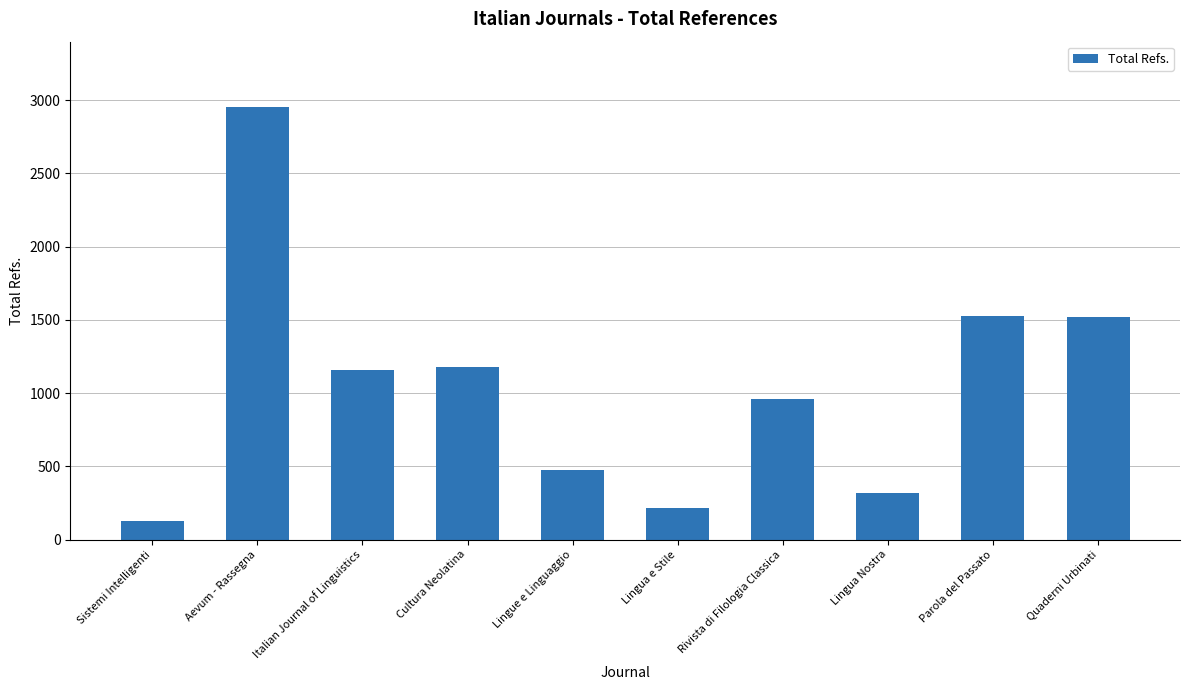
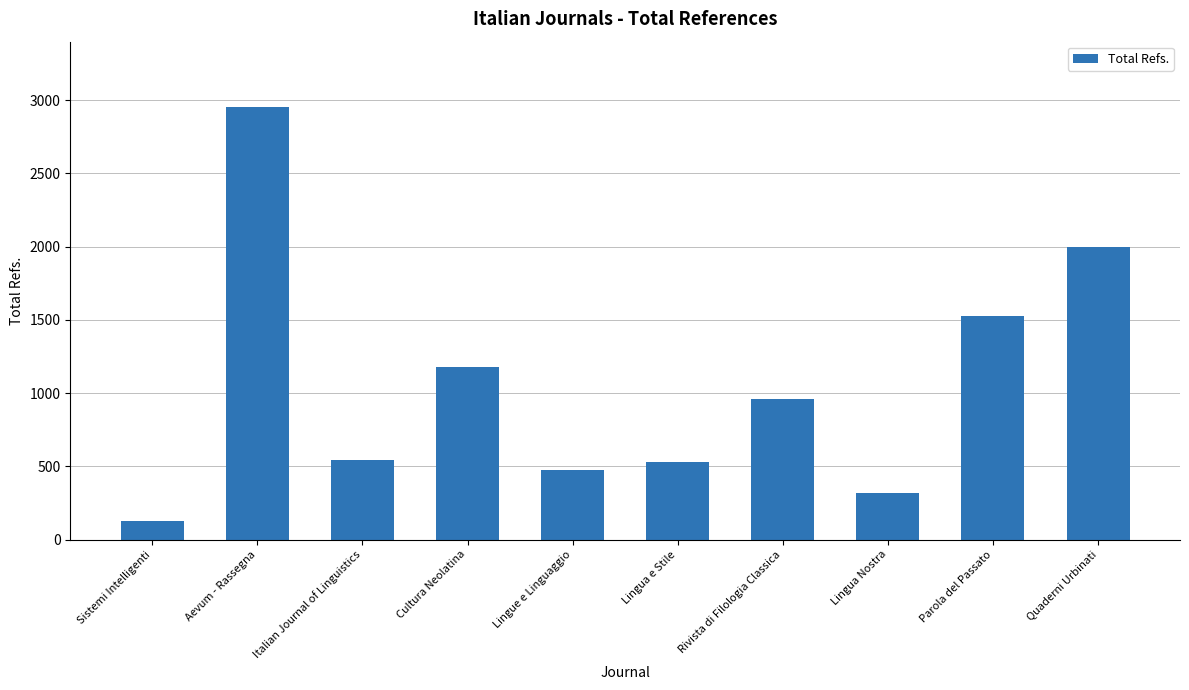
Italian Journal of Linguistics: 1160 -> 540
Lingua e Stile: 220 -> 530
Quaderni Urbinati: 1520 -> 2000
